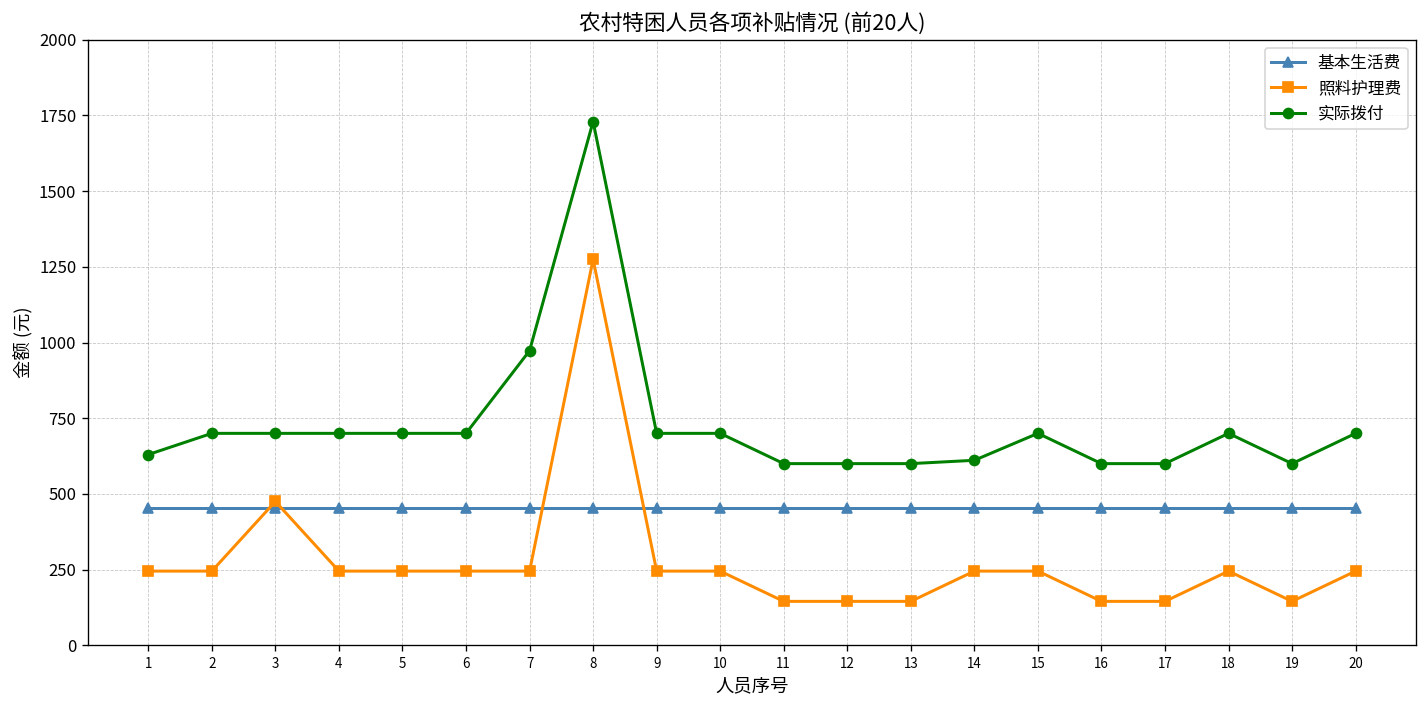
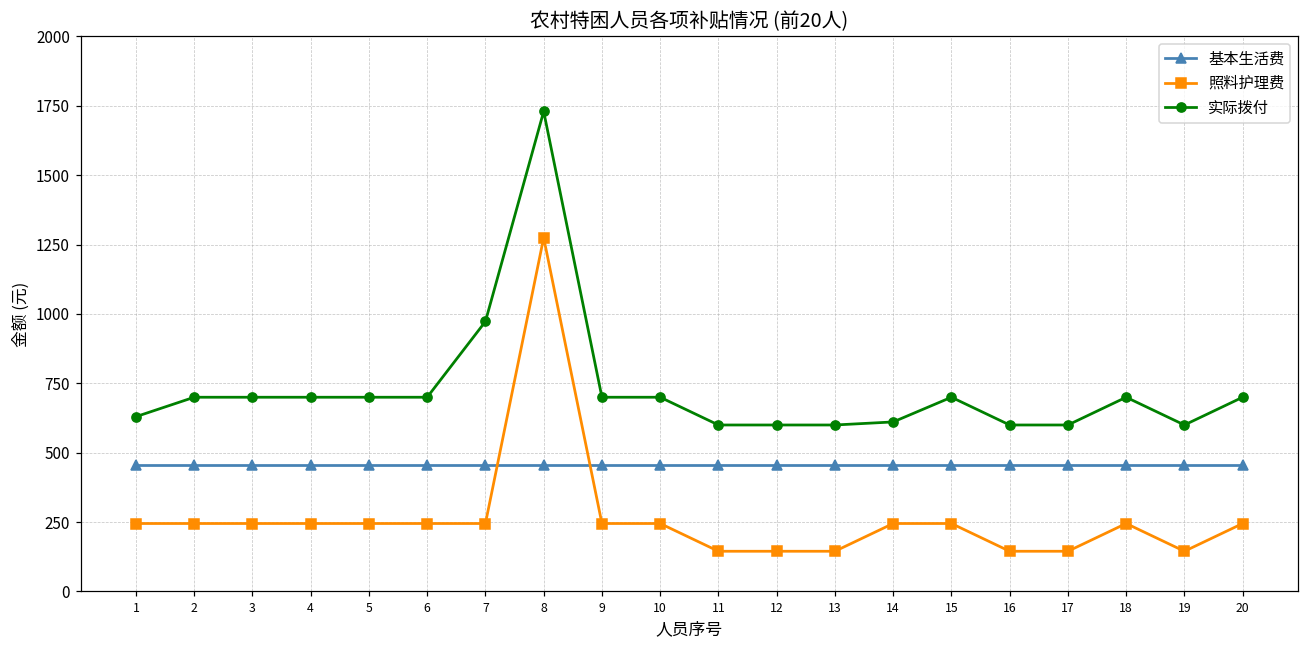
照料护理费, 3: 480 -> 250
